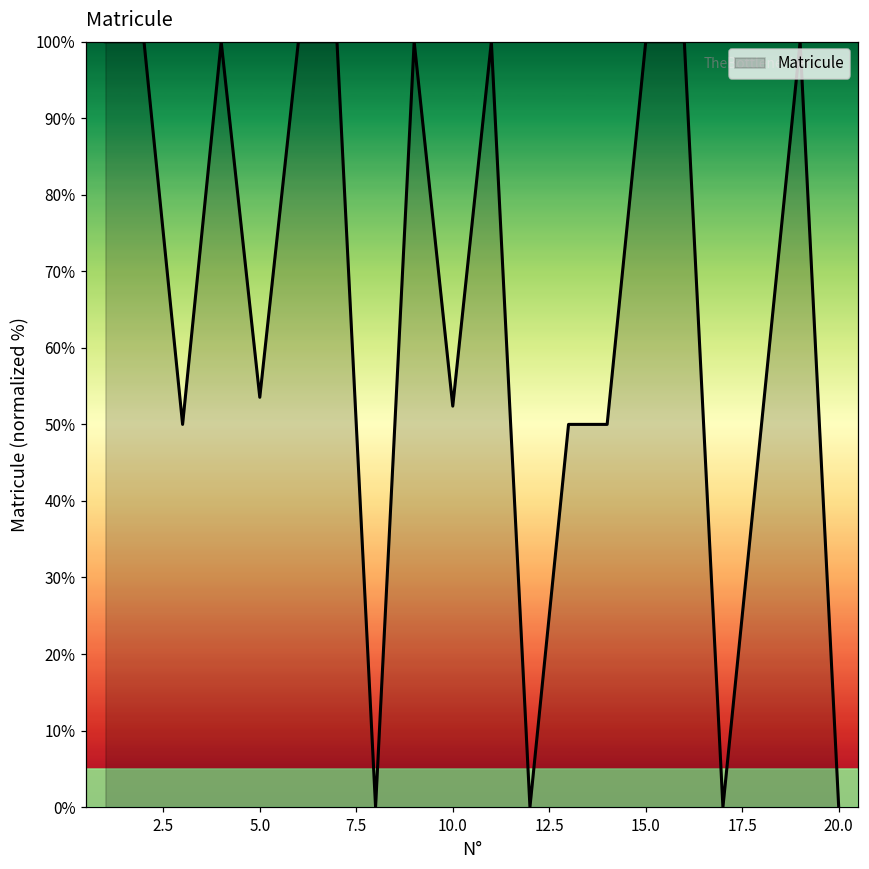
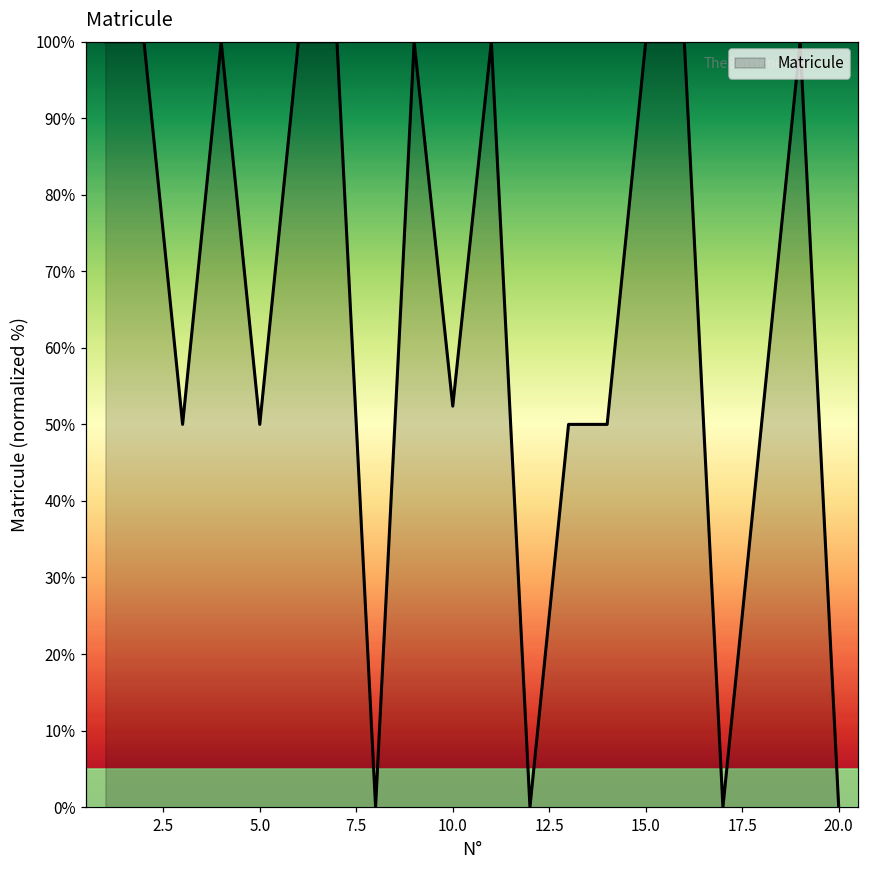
5.0: 54% -> 50%
